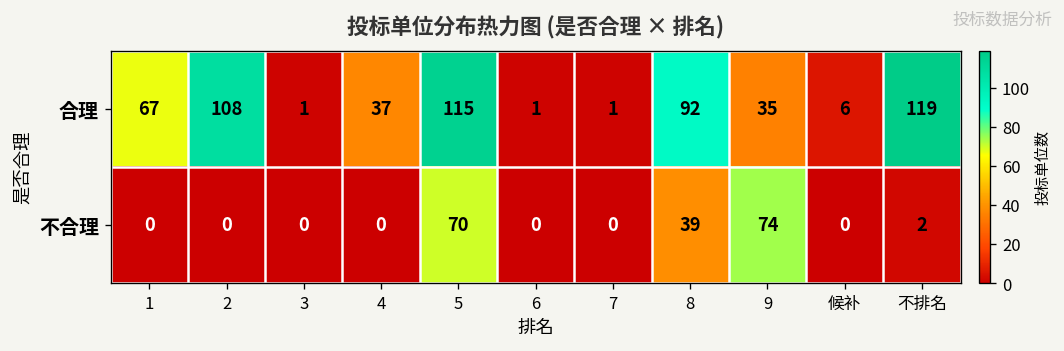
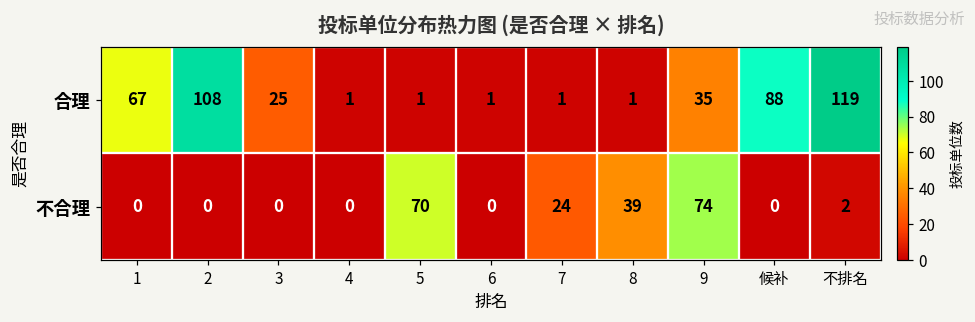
合理, 3: 1 -> 25
合理, 4: 37 -> 1
合理, 5: 115 -> 1
合理, 8: 92 -> 1
合理, 候补: 6 -> 88
不合理, 7: 0 -> 24
